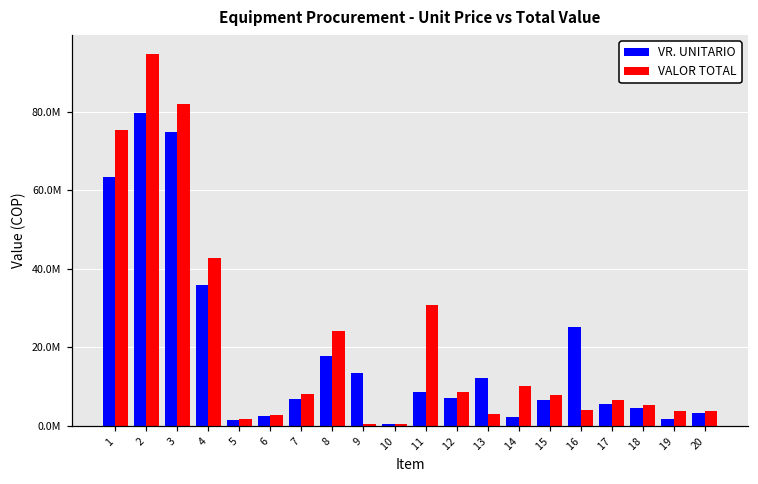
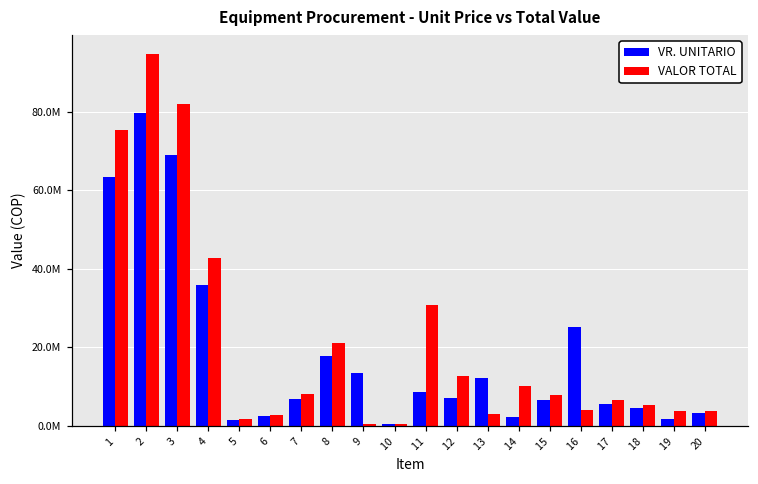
VR. UNITARIO, 3: 75000000 -> 69000000
VALOR TOTAL, 8: 24000000 -> 21000000
VALOR TOTAL, 12: 8000000 -> 13000000
